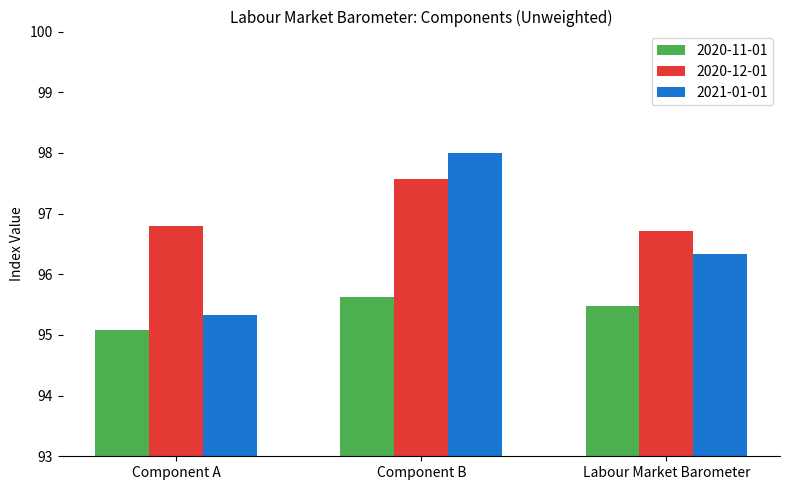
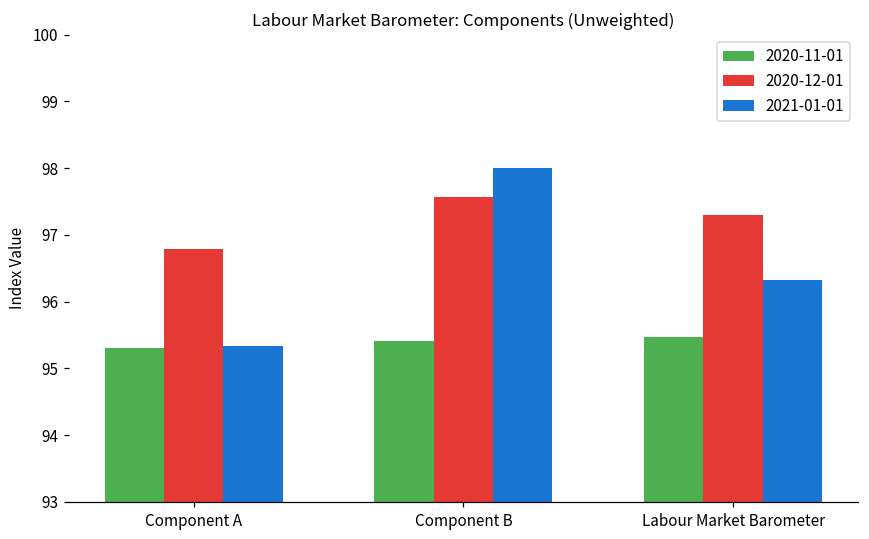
2020-11-01, Component A: 95.1 -> 95.3
2020-11-01, Component B: 95.6 -> 95.4
2020-12-01, Labour Market Barometer: 96.7 -> 97.3
